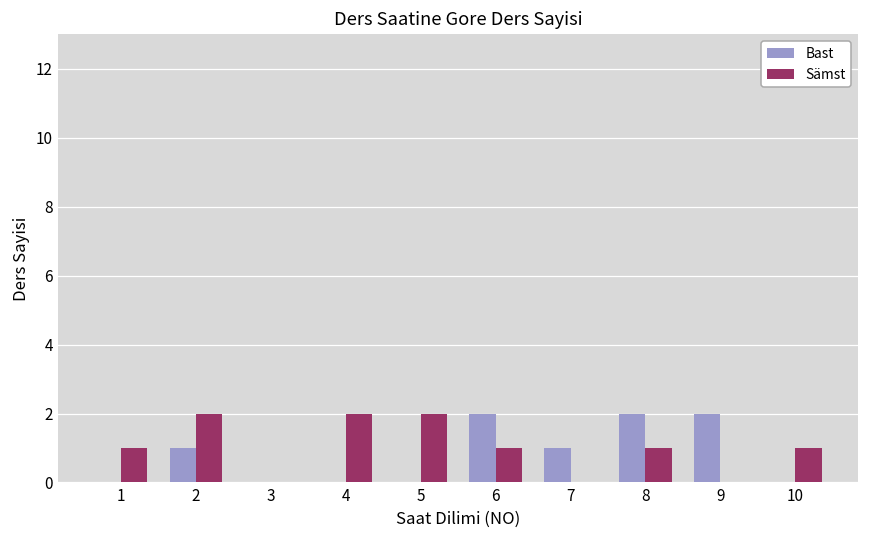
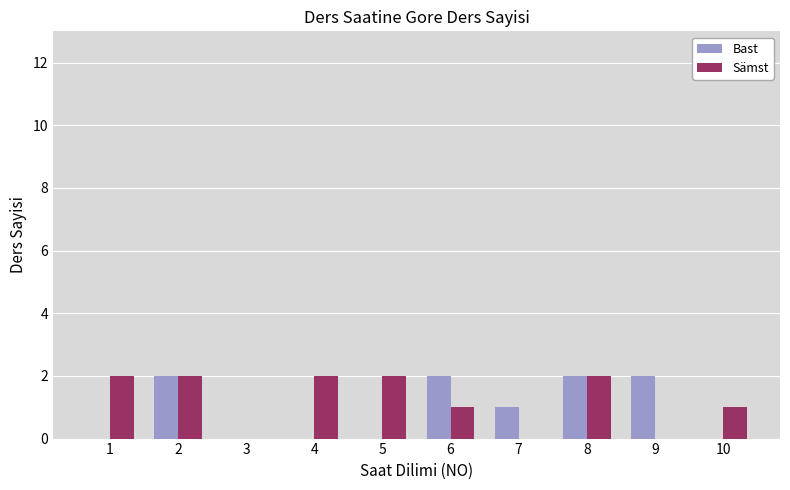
Sämst, 1: 1 -> 2
Bast, 2: 1 -> 2
Sämst, 8: 1 -> 2
